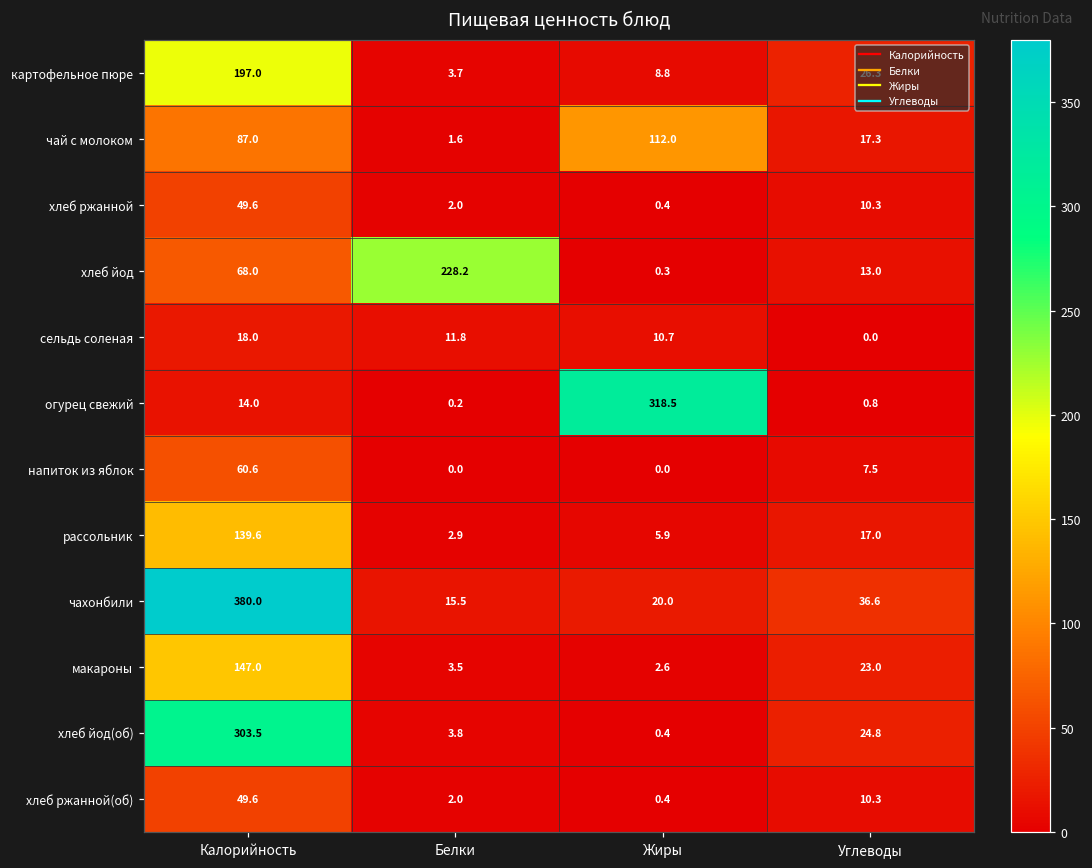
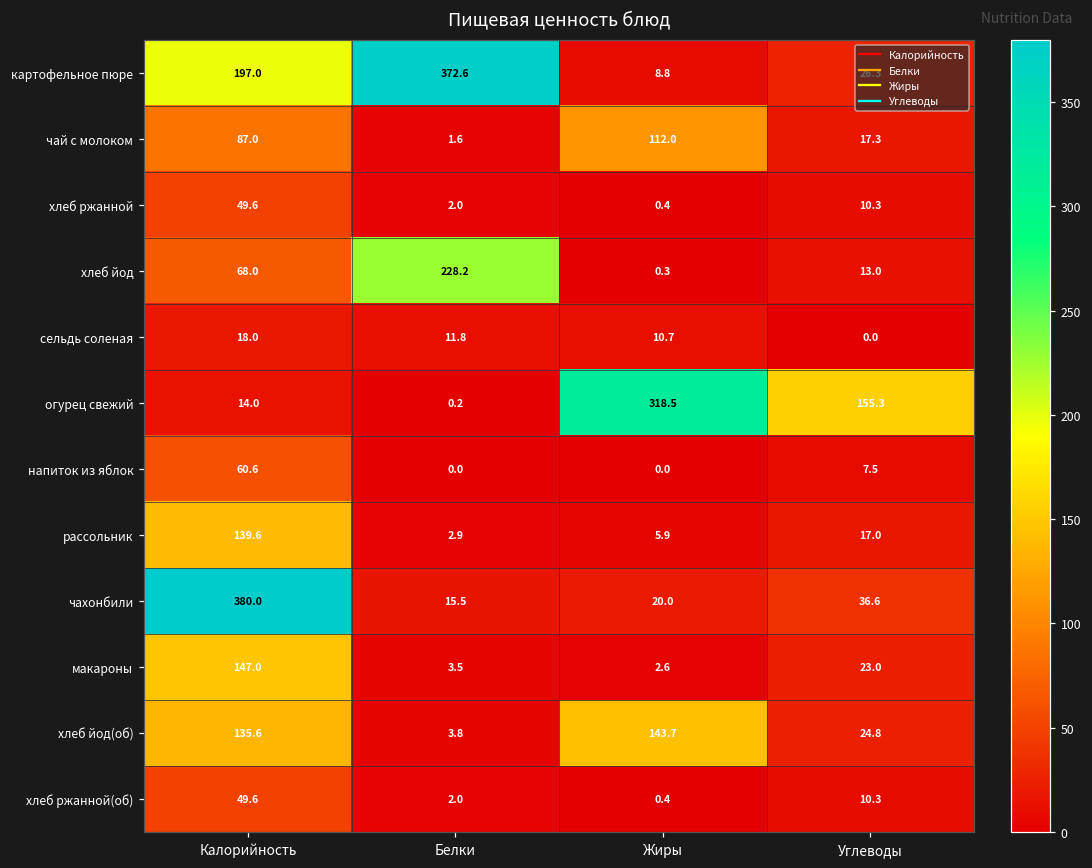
картофельное пюре, Белки: 3.7 -> 372.6
огурец свежий, Углеводы: 0.8 -> 155.3
хлеб йод(об), Калорийность: 303.5 -> 135.6
хлеб йод(об), Жиры: 0.4 -> 143.7
